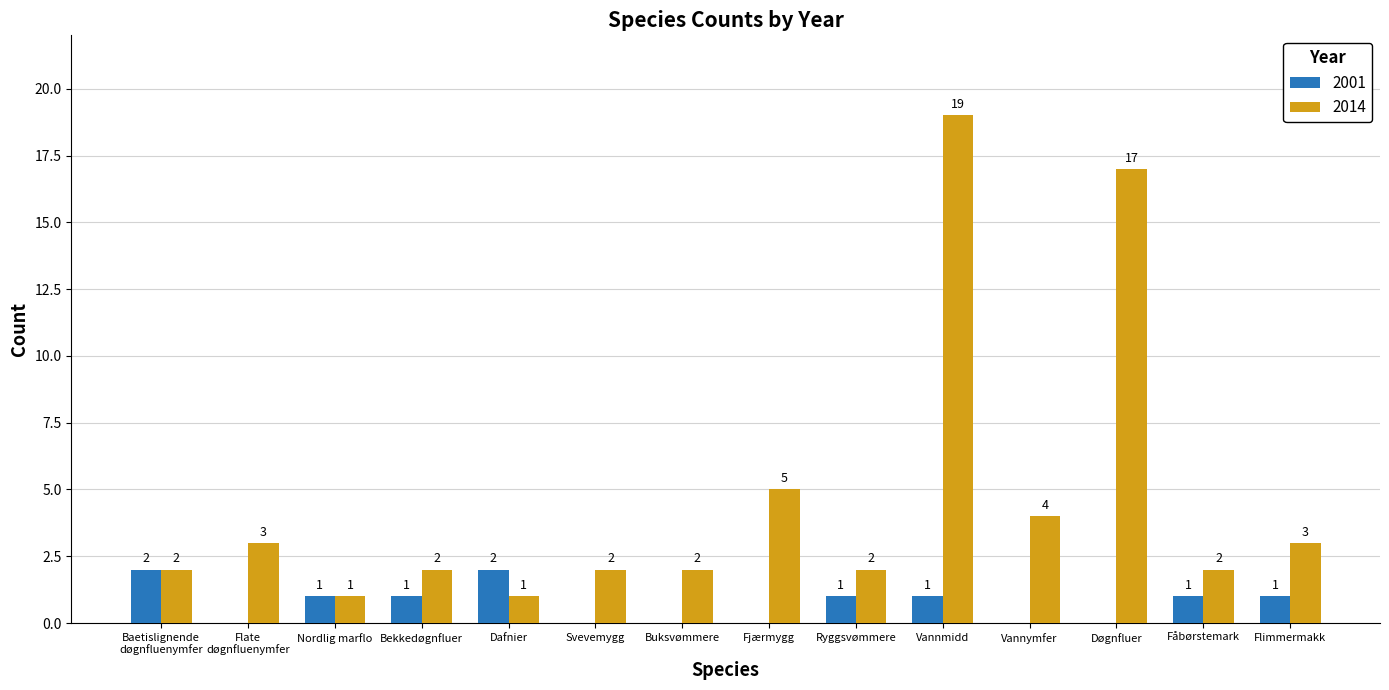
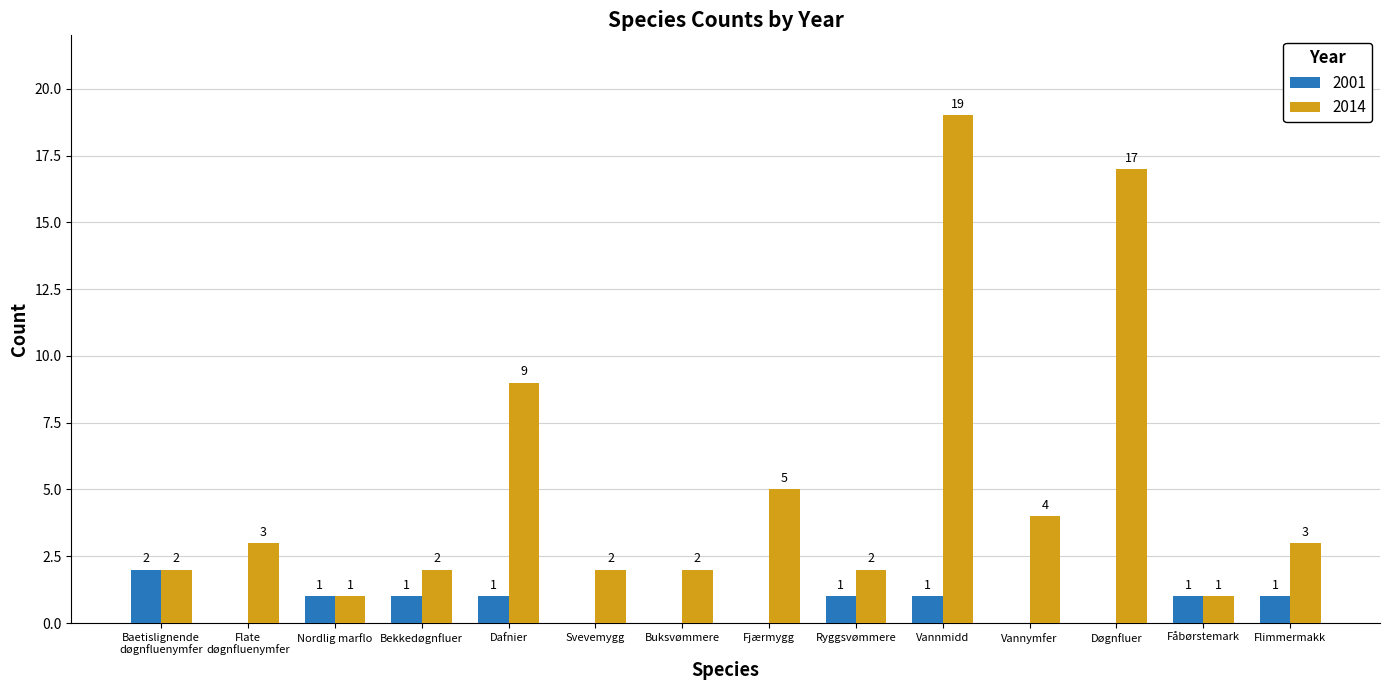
2001, Dafnier: 2 -> 1
2014, Dafnier: 1 -> 9
2014, Fåbørstemark: 2 -> 1
